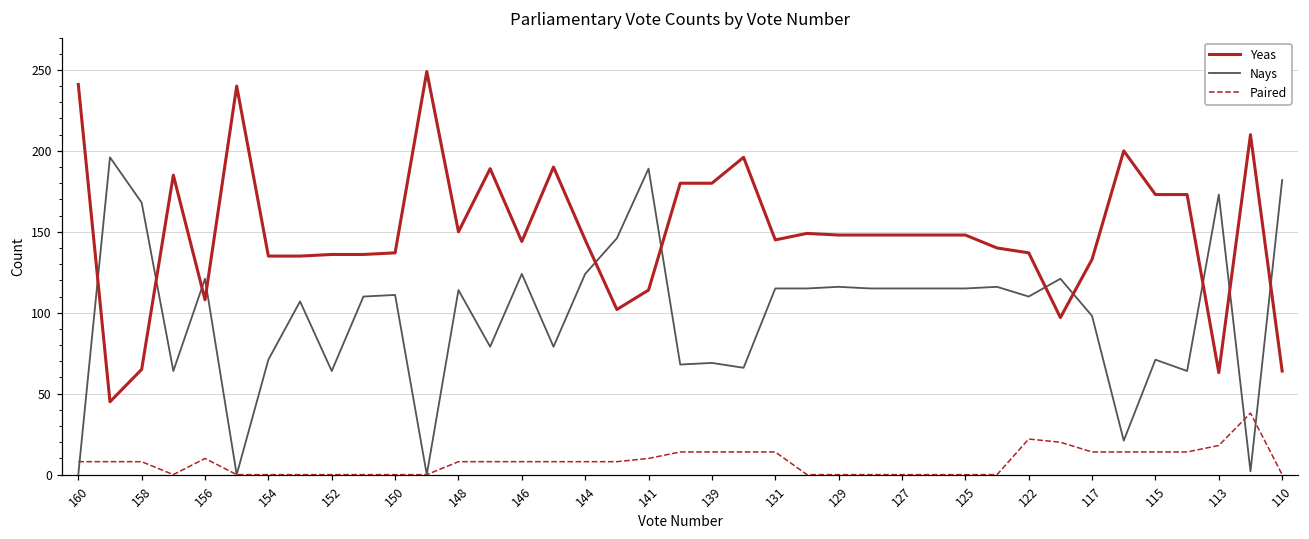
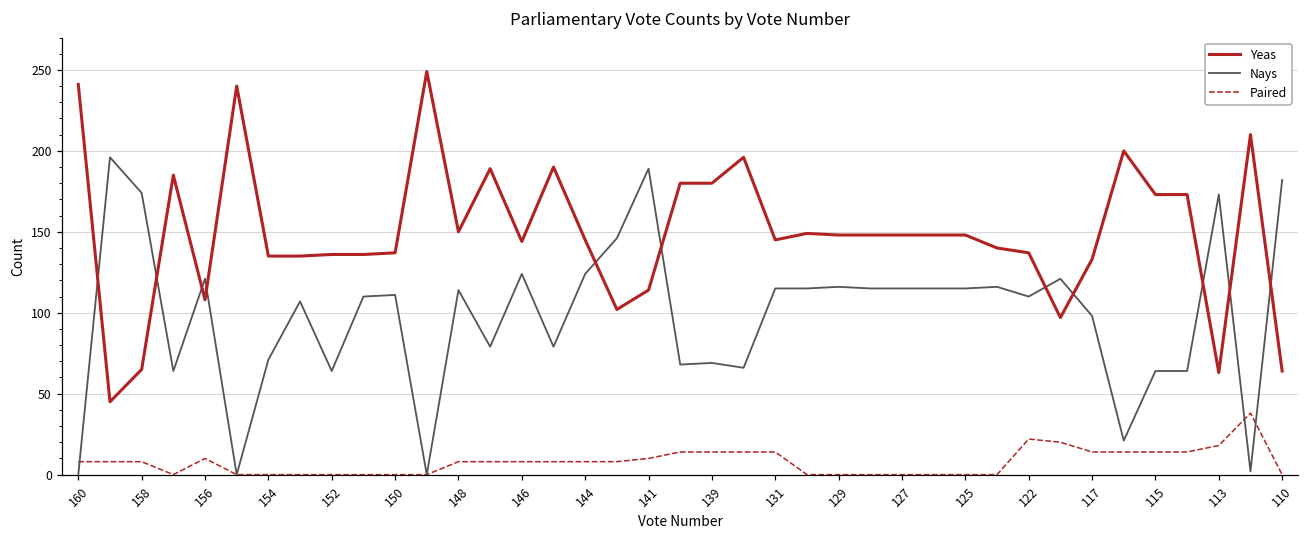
Nays, 158: 168 -> 174
Nays, 115: 71 -> 64
